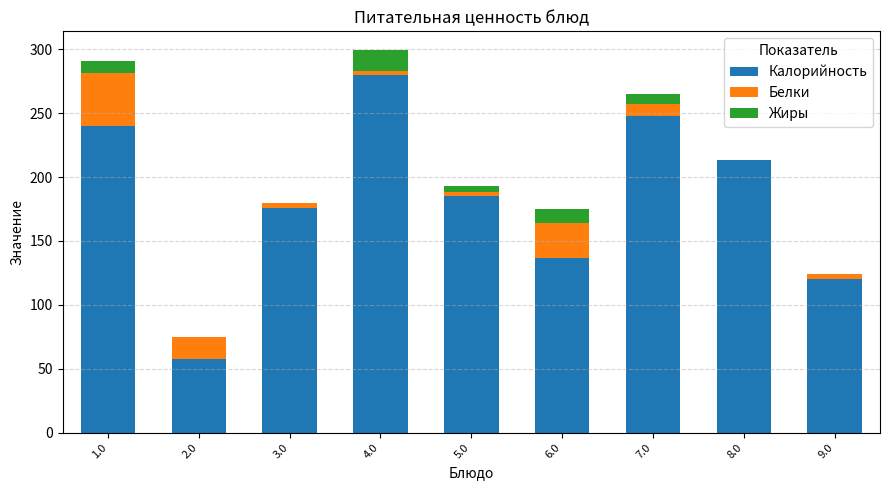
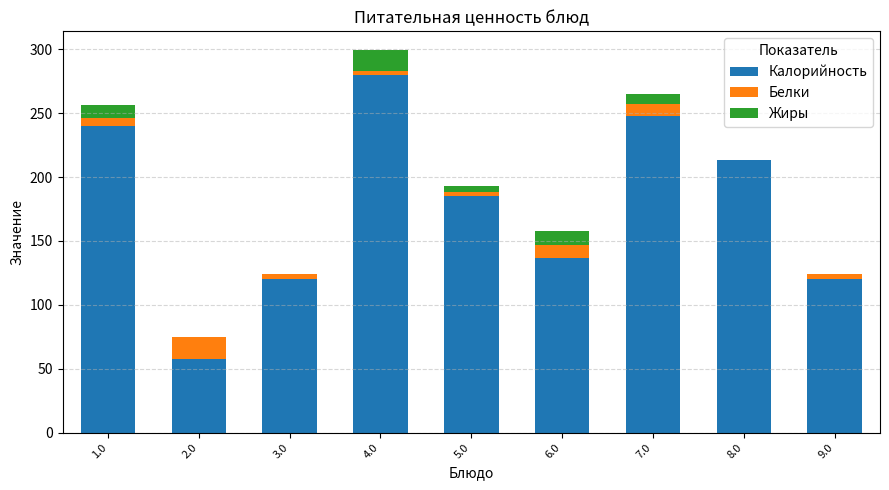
Белки, 1.0: 41 -> 6
Калорийность, 3.0: 176 -> 120
Белки, 6.0: 27 -> 10
